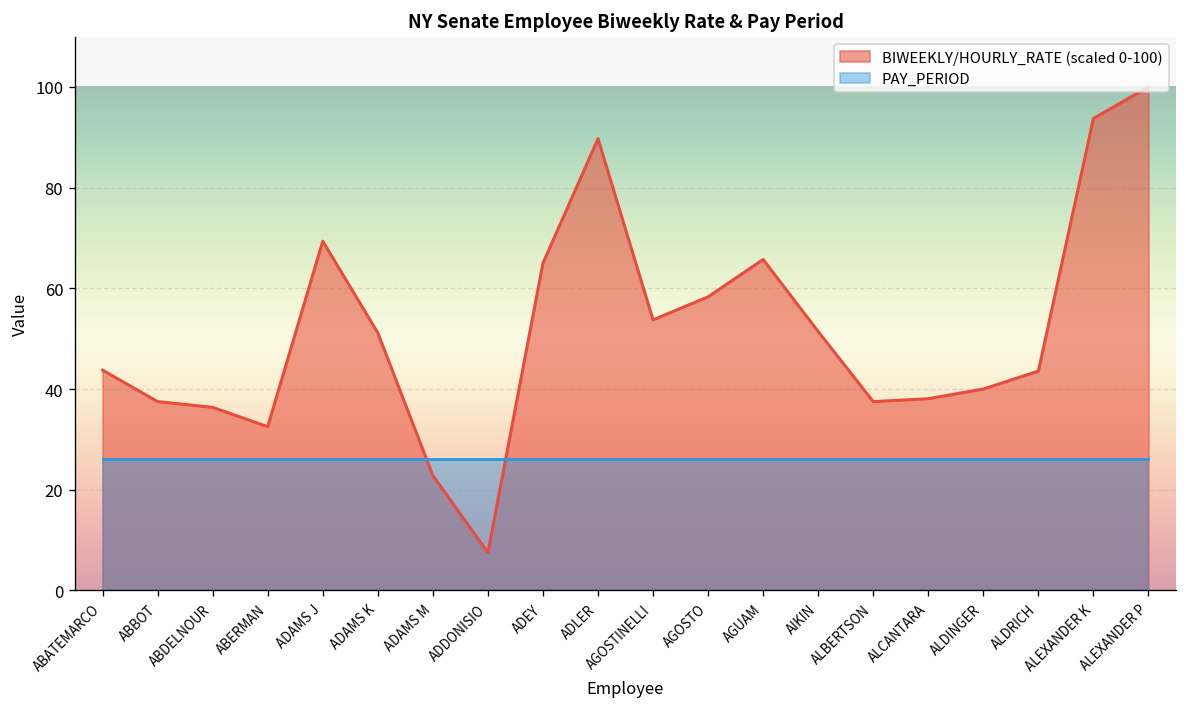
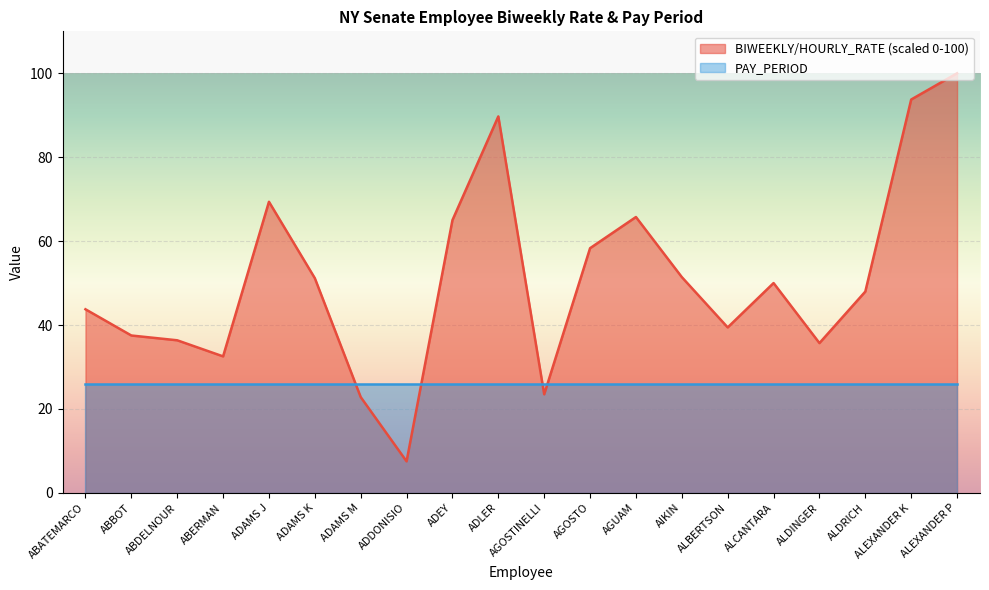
BIWEEKLY/HOURLY_RATE (scaled 0-100), AGOSTINELLI: 54 -> 23
BIWEEKLY/HOURLY_RATE (scaled 0-100), ALBERTSON: 38 -> 39
BIWEEKLY/HOURLY_RATE (scaled 0-100), ALCANTARA: 38 -> 50
BIWEEKLY/HOURLY_RATE (scaled 0-100), ALDINGER: 40 -> 36
BIWEEKLY/HOURLY_RATE (scaled 0-100), ALDRICH: 44 -> 48
